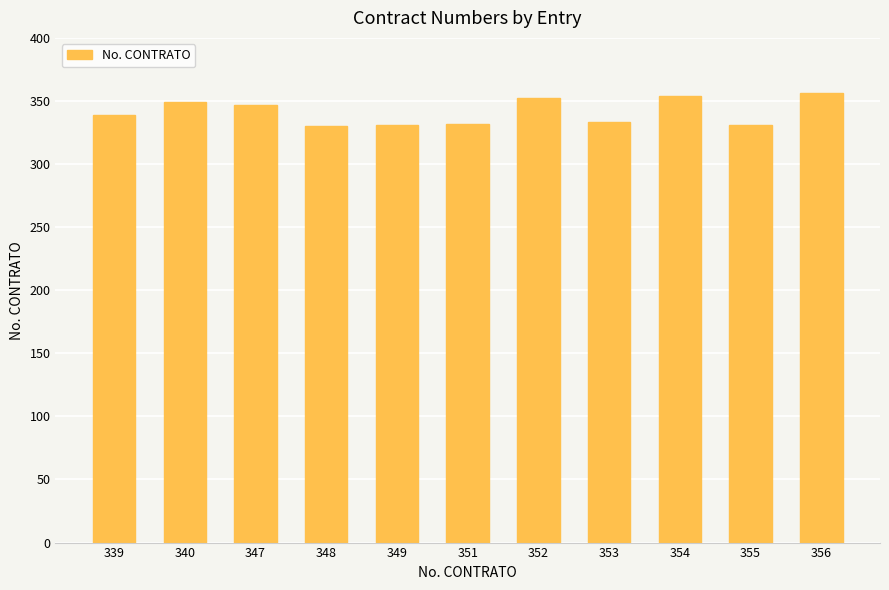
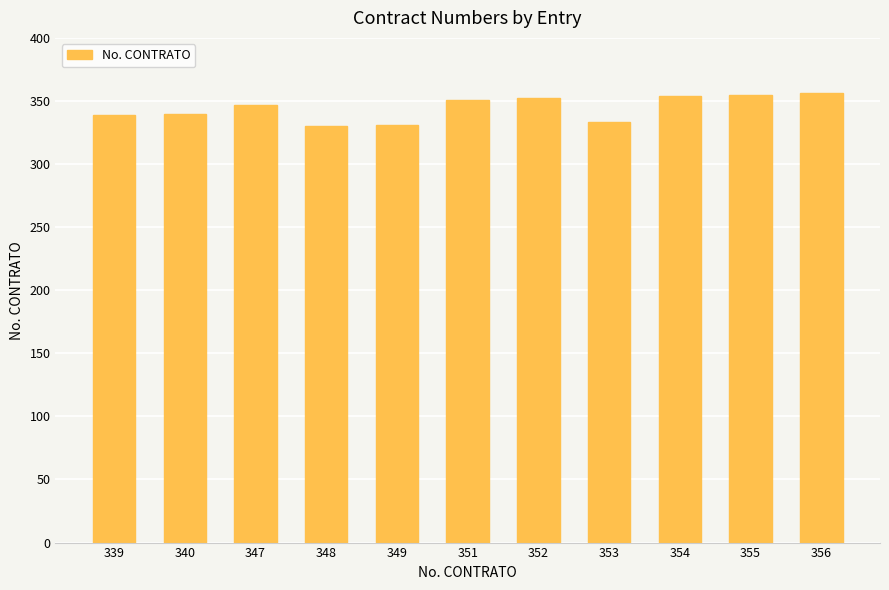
340: 349 -> 340
351: 332 -> 351
355: 331 -> 355
